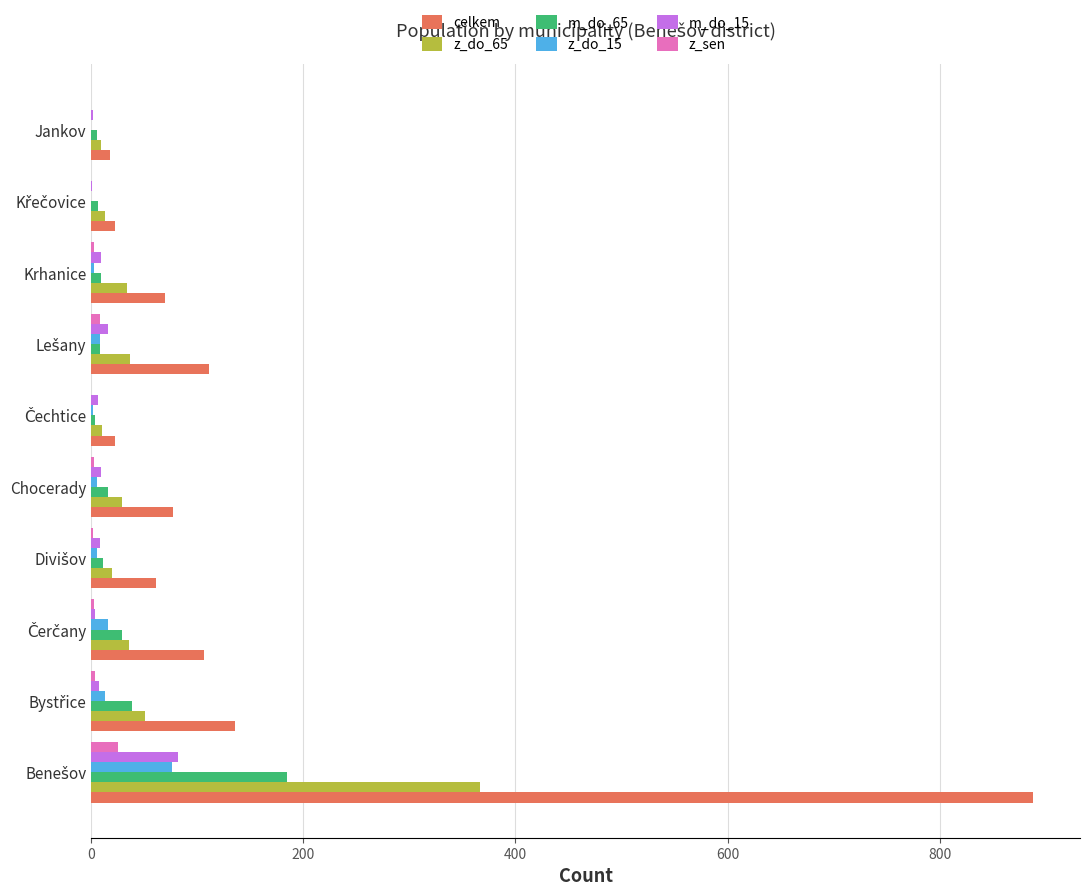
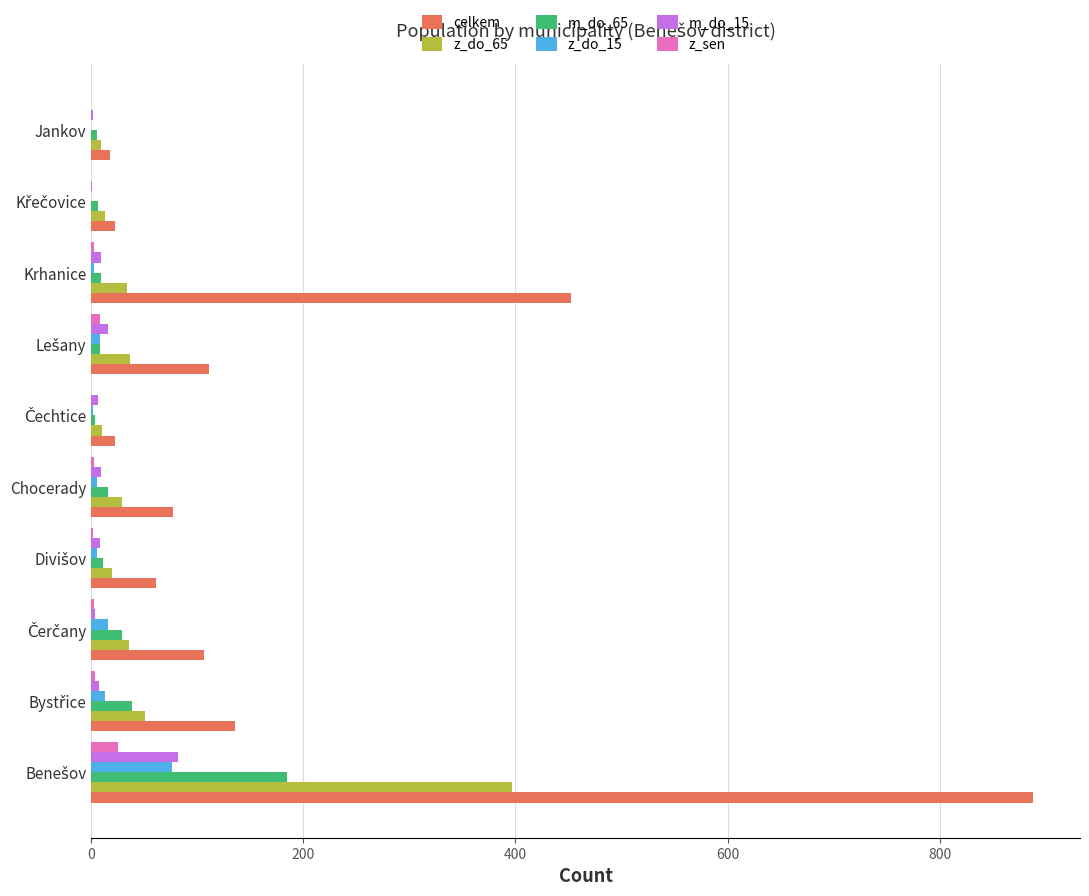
celkem, Krhanice: 70 -> 452
z_do_65, Benešov: 367 -> 397
